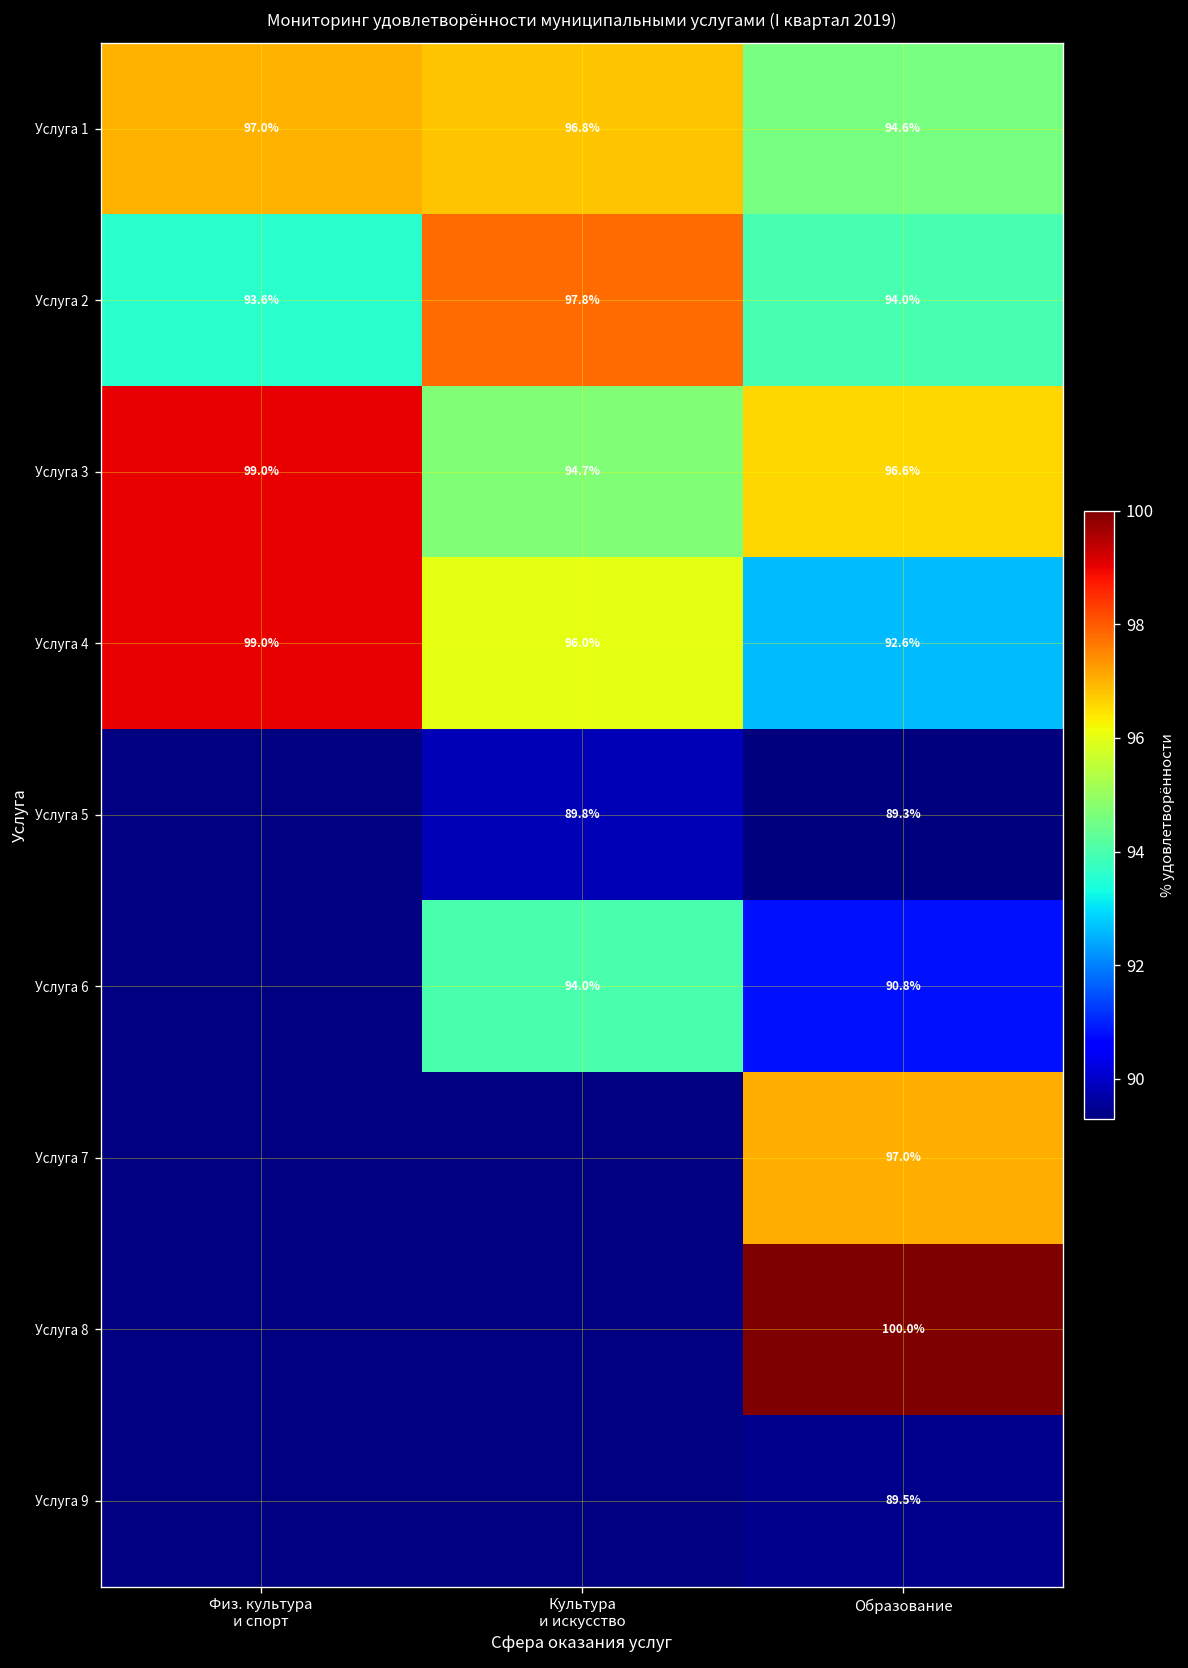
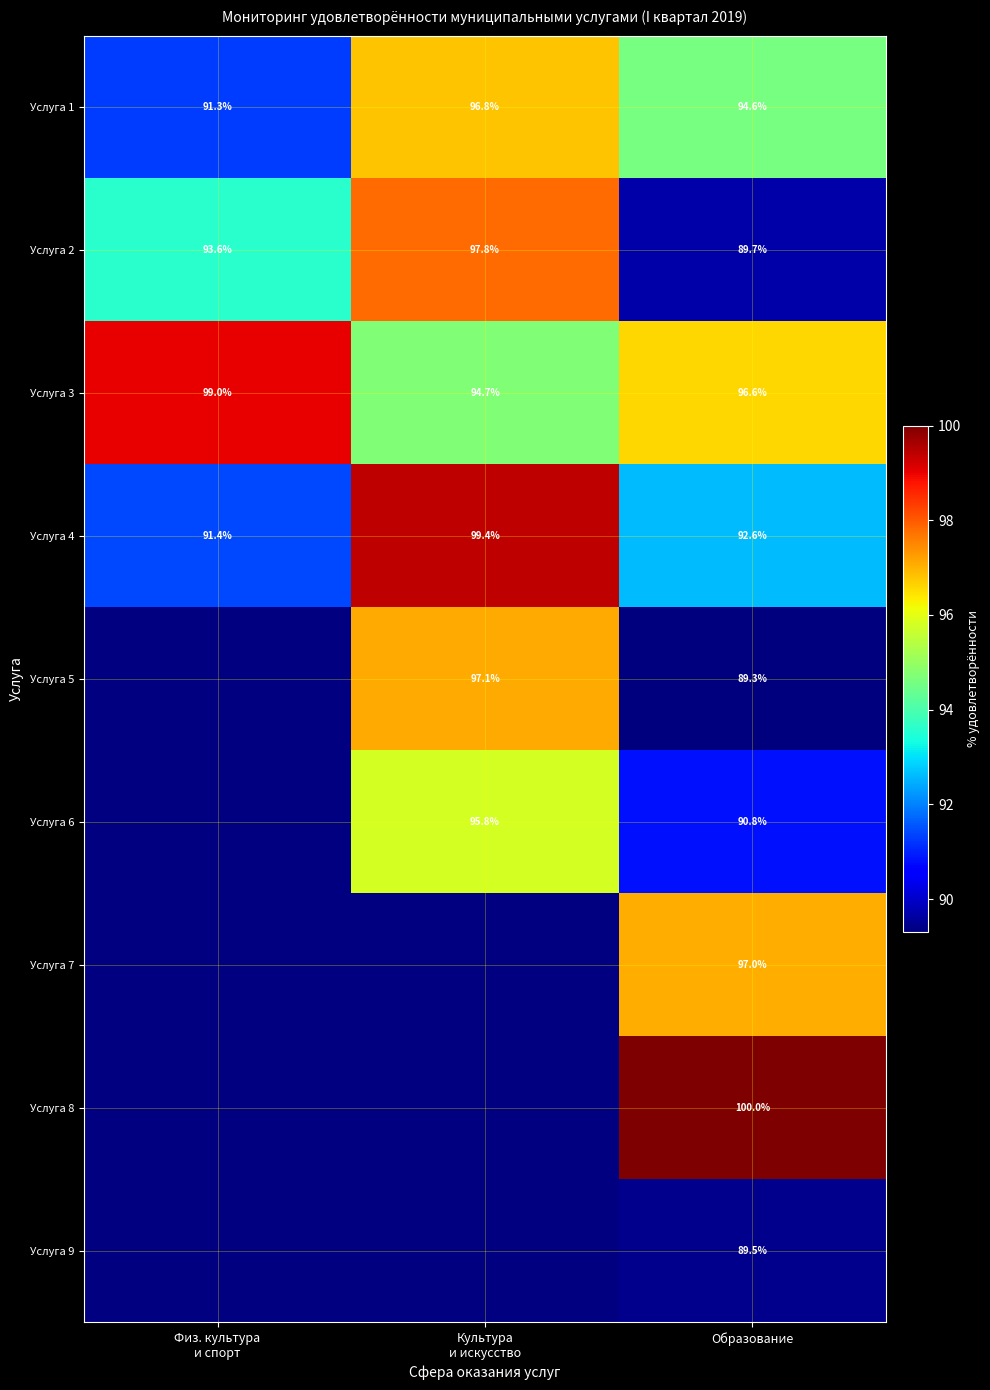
Услуга 1, Физ. культура и спорт: 97.0% -> 91.3%
Услуга 2, Образование: 94.0% -> 89.7%
Услуга 4, Физ. культура и спорт: 99.0% -> 91.4%
Услуга 4, Культура и искусство: 96.0% -> 99.4%
Услуга 5, Культура и искусство: 89.8% -> 97.1%
Услуга 6, Культура и искусство: 94.0% -> 95.8%
